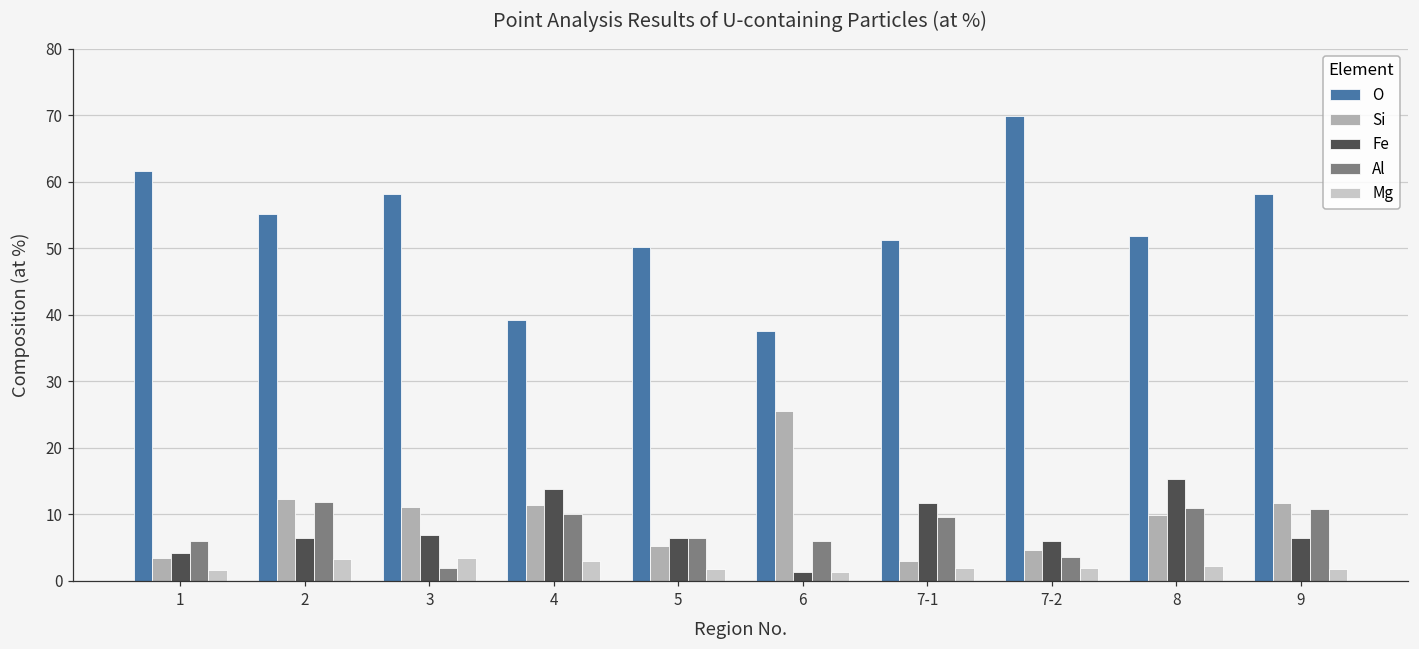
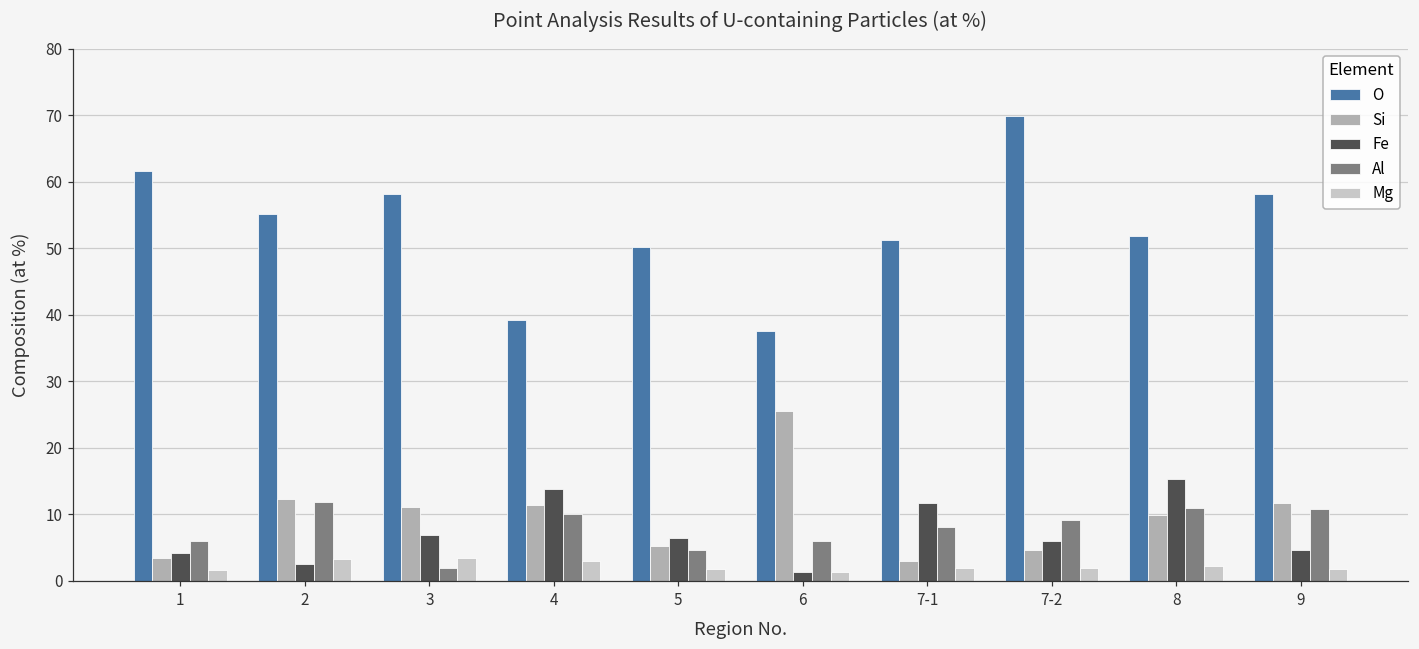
Fe, 2: 6 -> 3
Al, 5: 6 -> 5
Al, 7-1: 10 -> 8
Al, 7-2: 4 -> 9
Fe, 9: 7 -> 5
